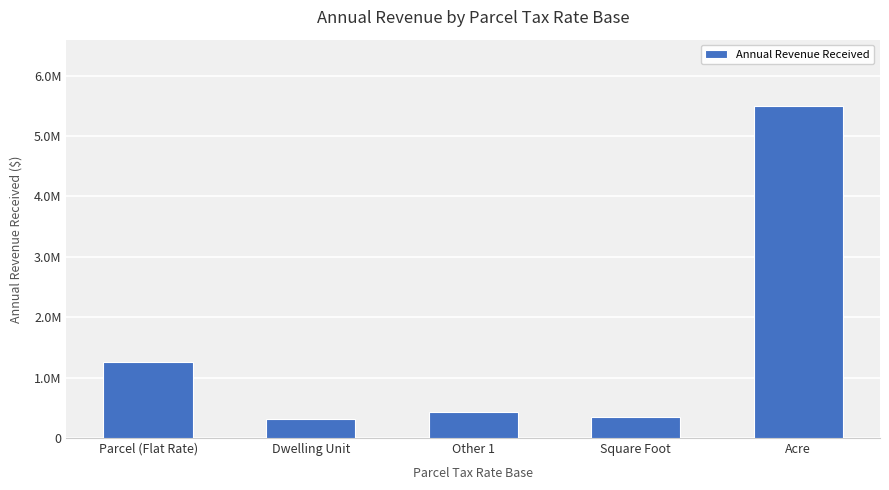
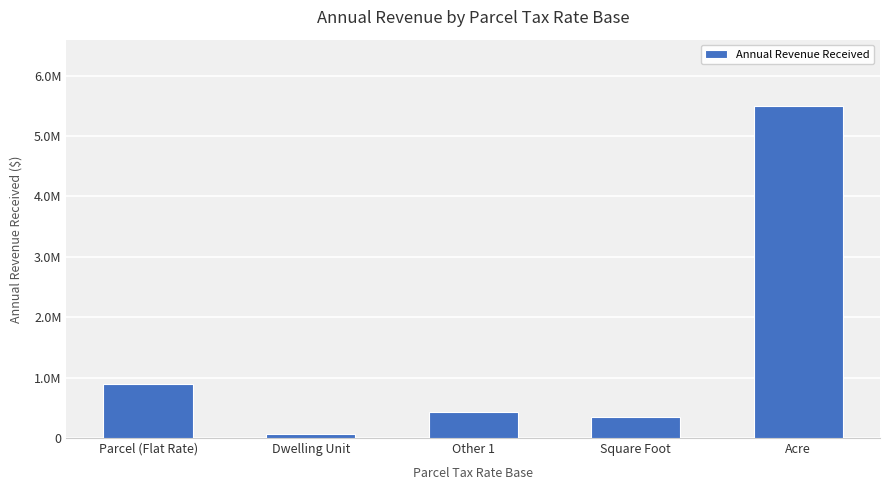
Parcel (Flat Rate): 1300000 -> 900000
Dwelling Unit: 300000 -> 100000
